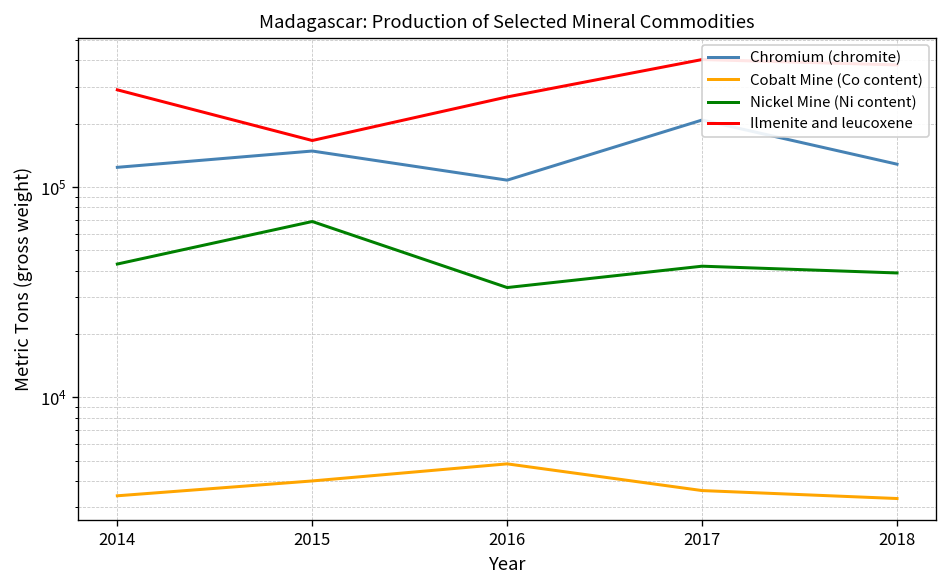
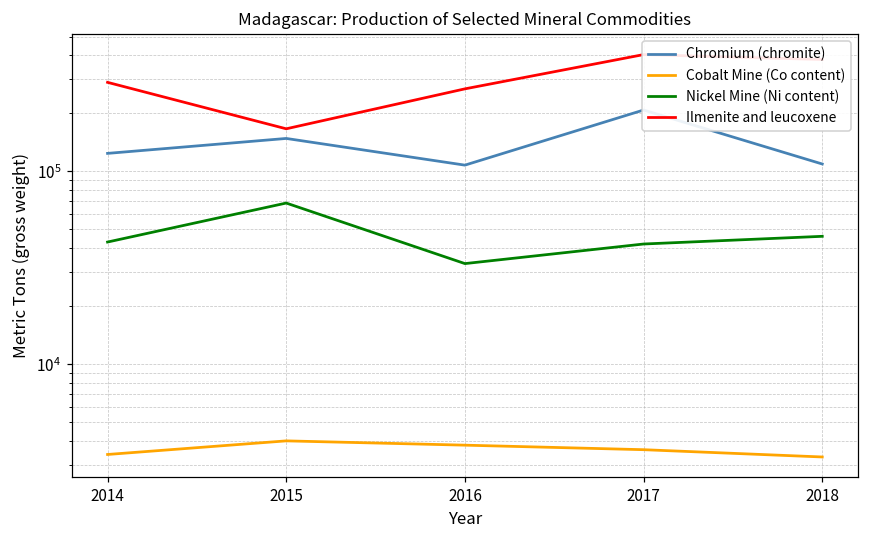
Cobalt Mine (Co content), 2016: 4800 -> 3800
Chromium (chromite), 2018: 130000 -> 110000
Nickel Mine (Ni content), 2018: 39000 -> 46000
